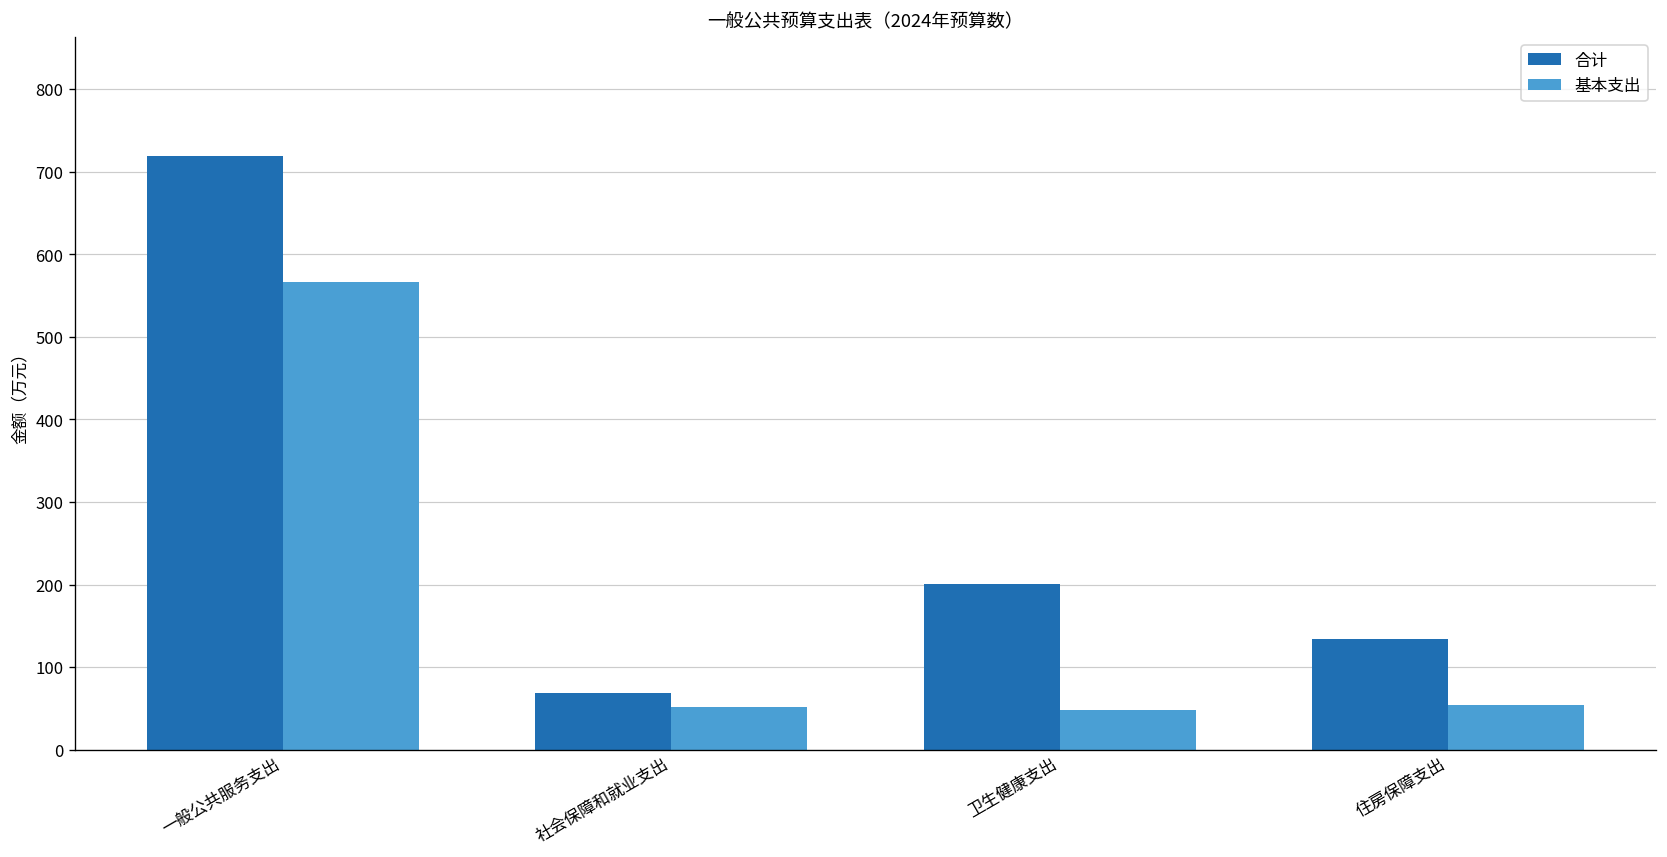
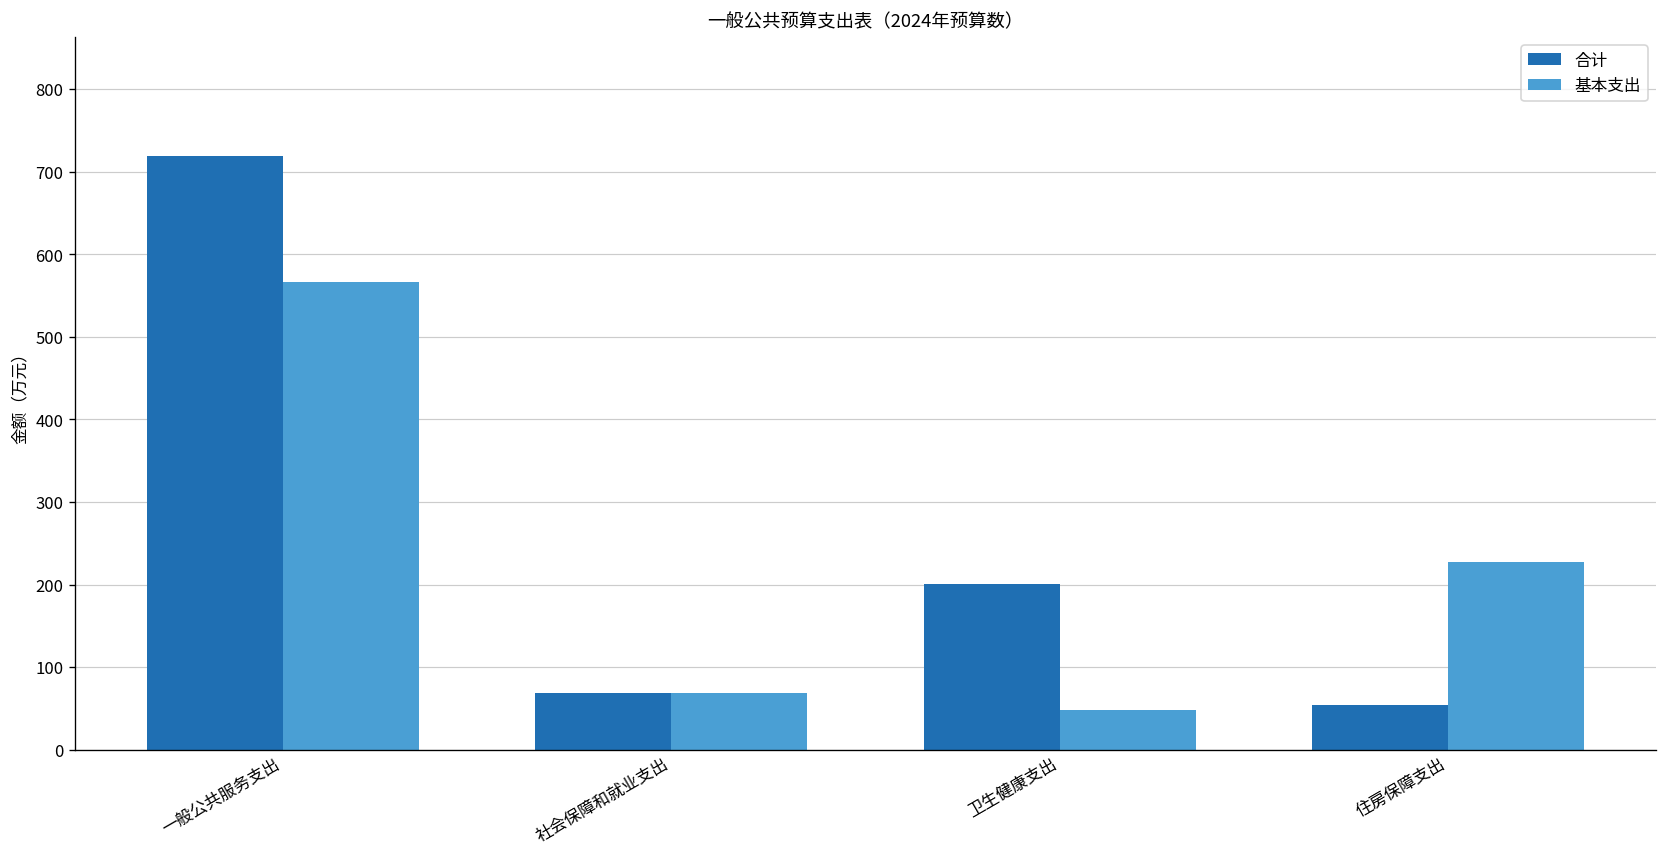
基本支出, 社会保障和就业支出: 50 -> 70
合计, 住房保障支出: 130 -> 50
基本支出, 住房保障支出: 50 -> 230
